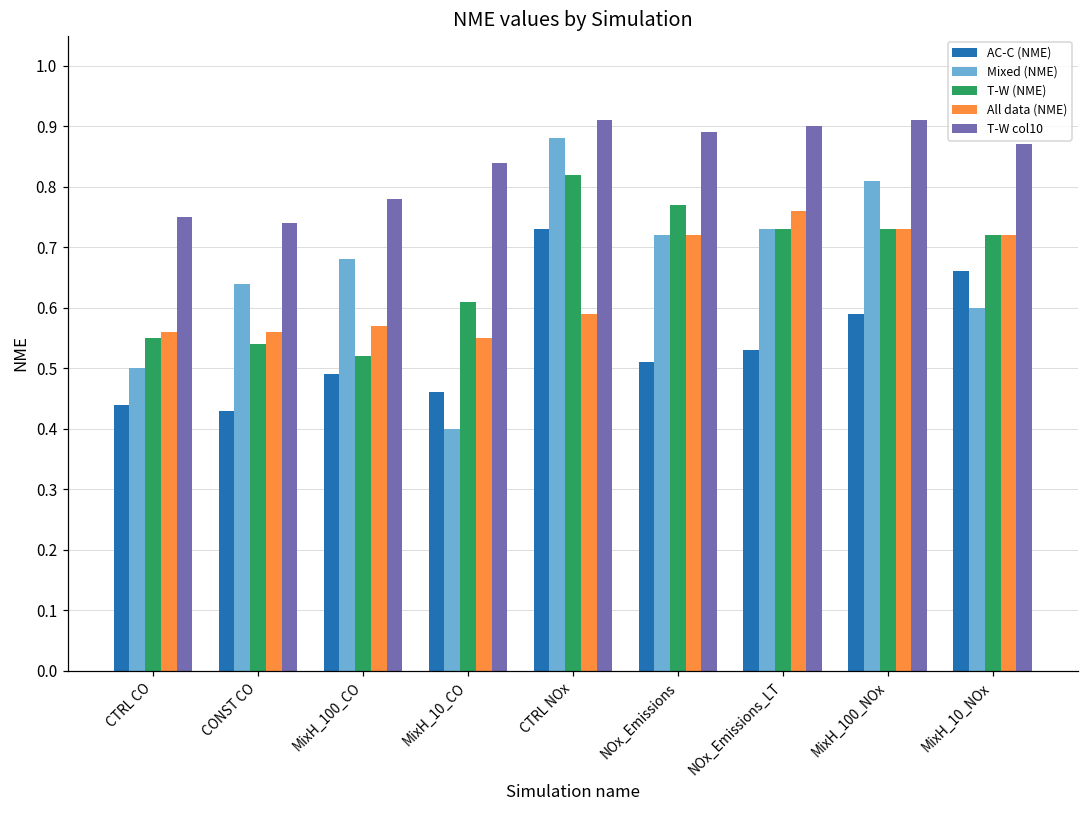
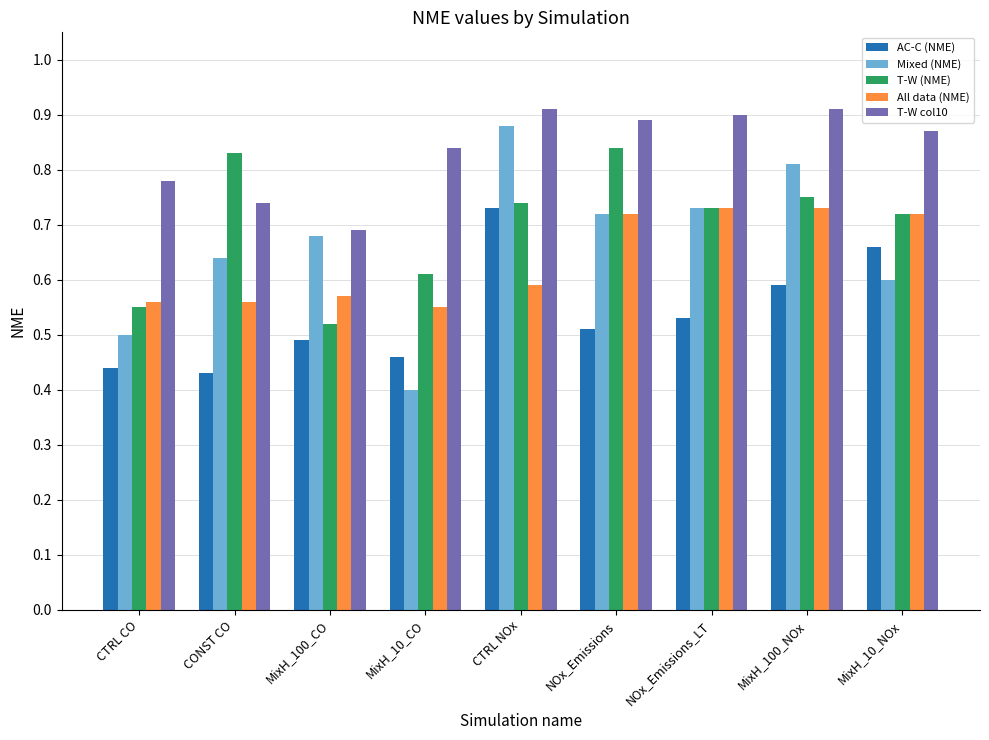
T-W col10, CTRL CO: 0.75 -> 0.78
T-W (NME), CONST CO: 0.54 -> 0.83
T-W col10, MixH_100_CO: 0.78 -> 0.69
T-W (NME), CTRL NOx: 0.82 -> 0.74
T-W (NME), NOx_Emissions: 0.77 -> 0.84
All data (NME), NOx_Emissions_LT: 0.76 -> 0.73
T-W (NME), MixH_100_NOx: 0.73 -> 0.75
